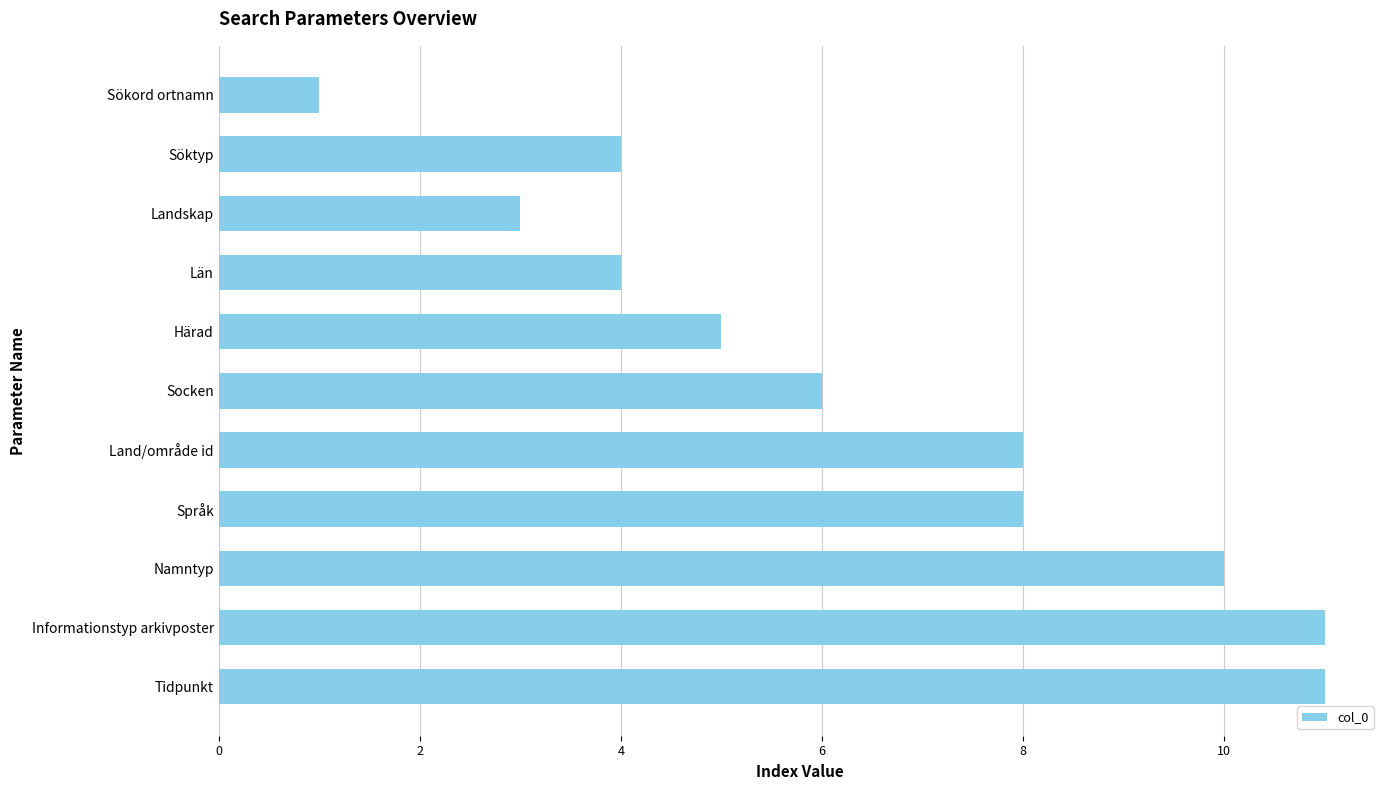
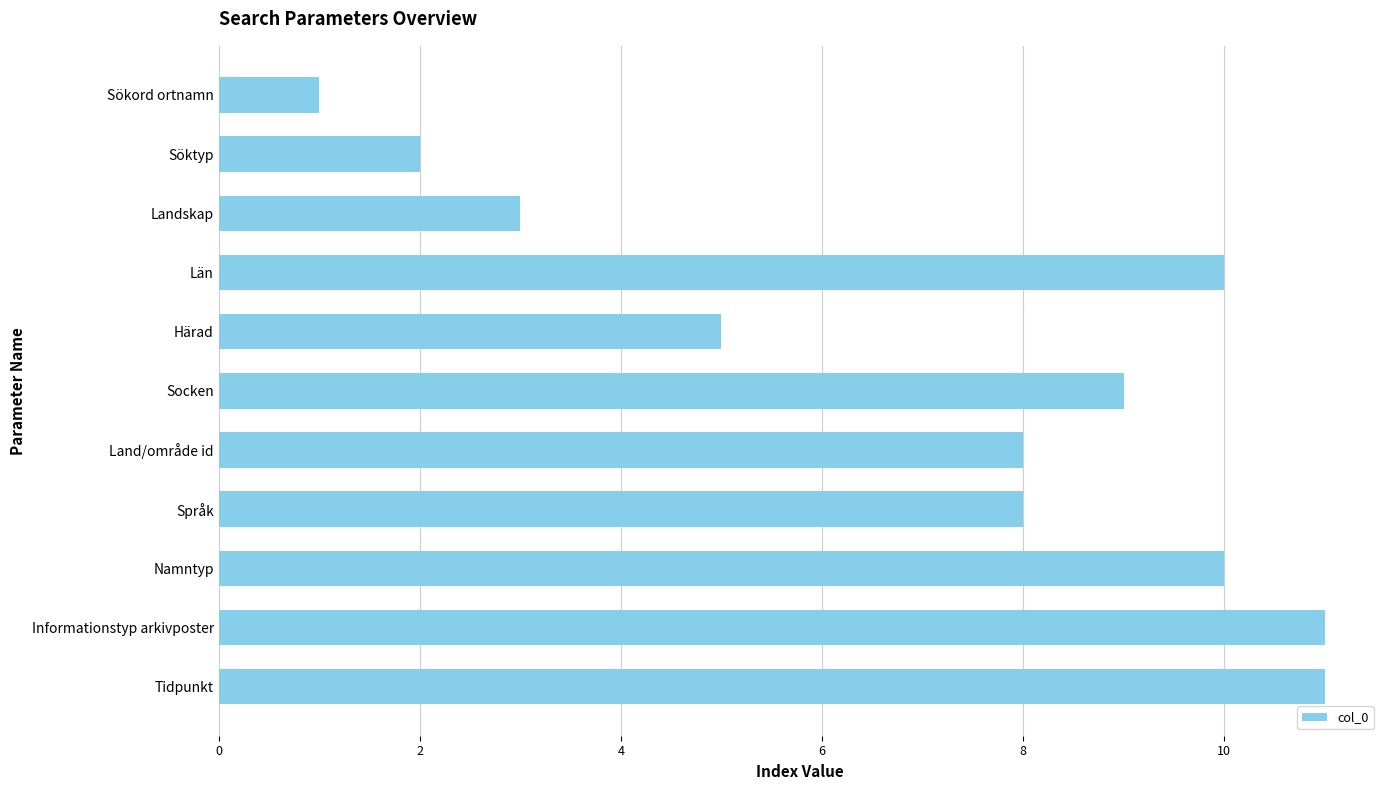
Söktyp: 4 -> 2
Län: 4 -> 10
Socken: 6 -> 9
